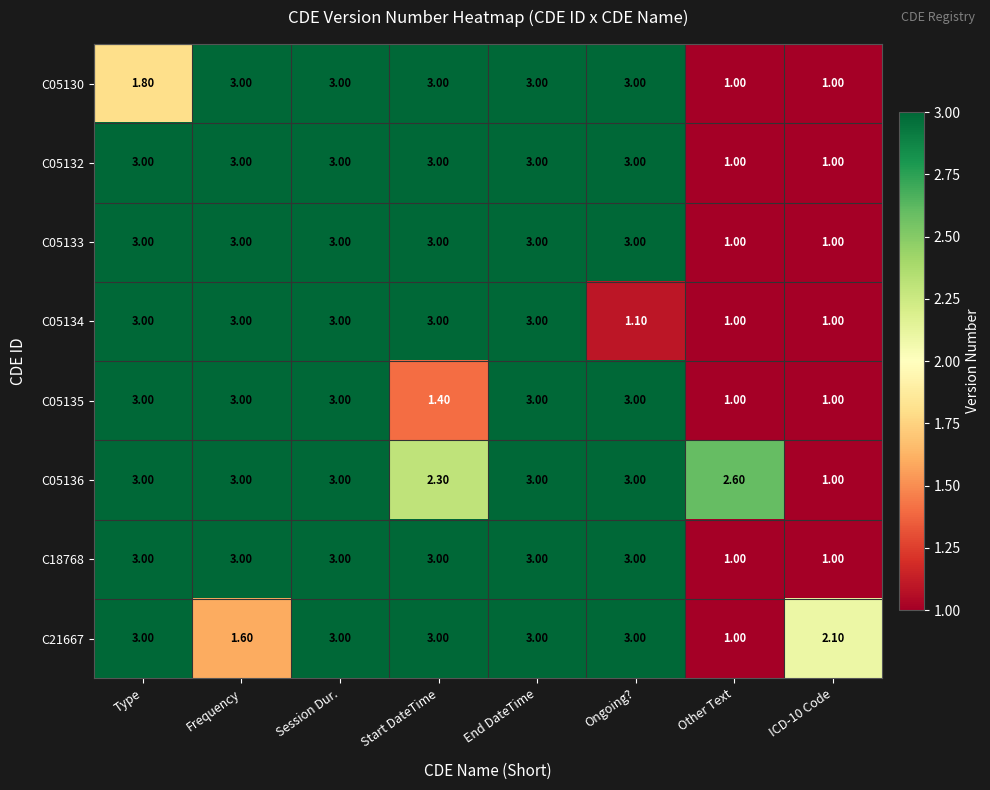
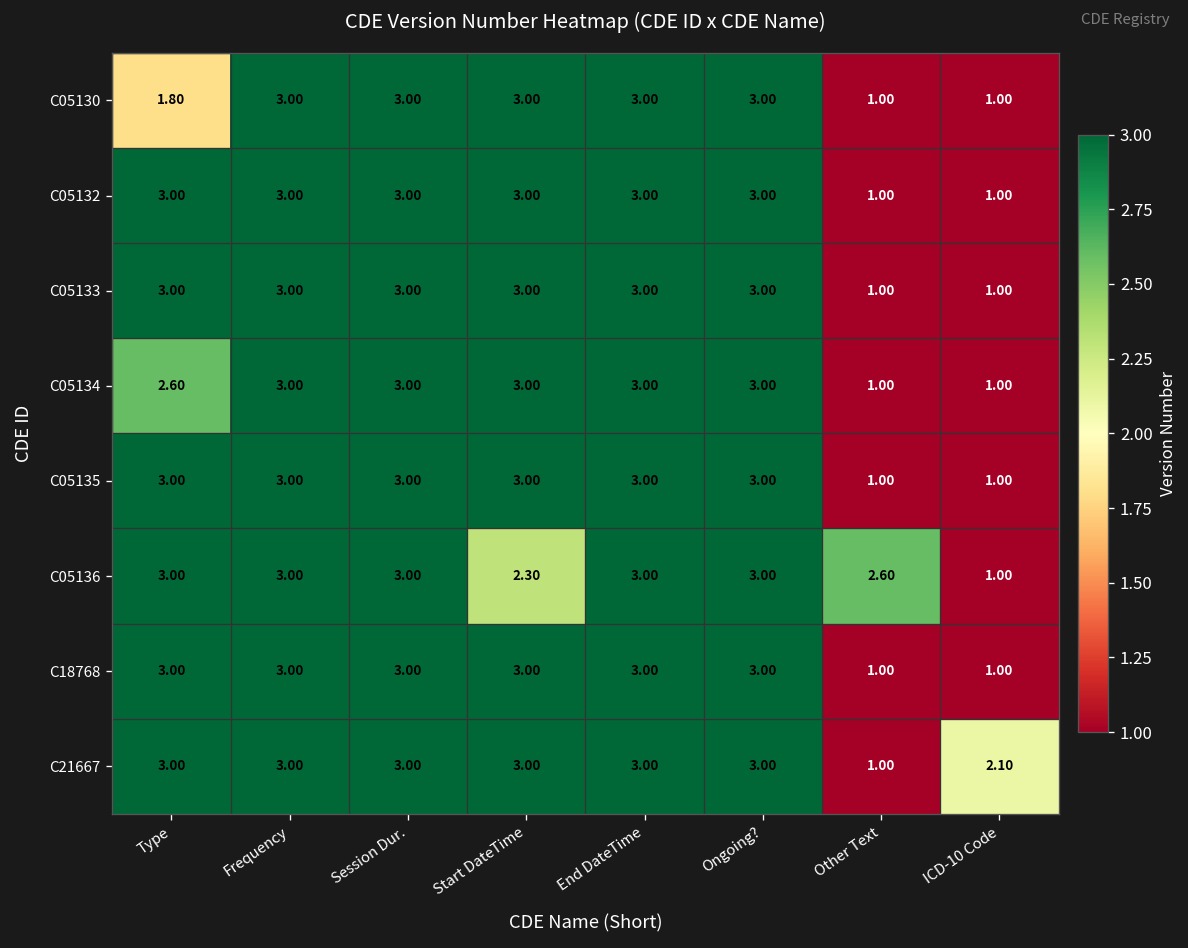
C05134, Type: 3.00 -> 2.60
C05134, Ongoing?: 1.10 -> 3.00
C05135, Start DateTime: 1.40 -> 3.00
C21667, Frequency: 1.60 -> 3.00
